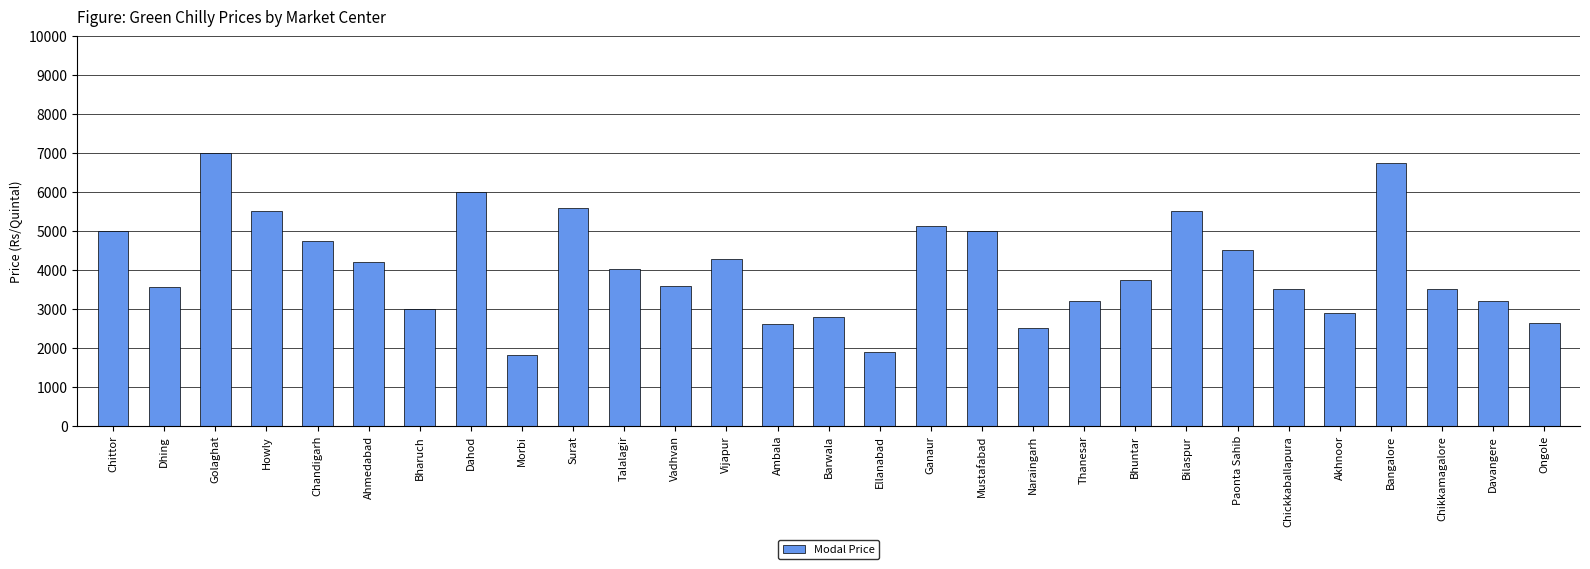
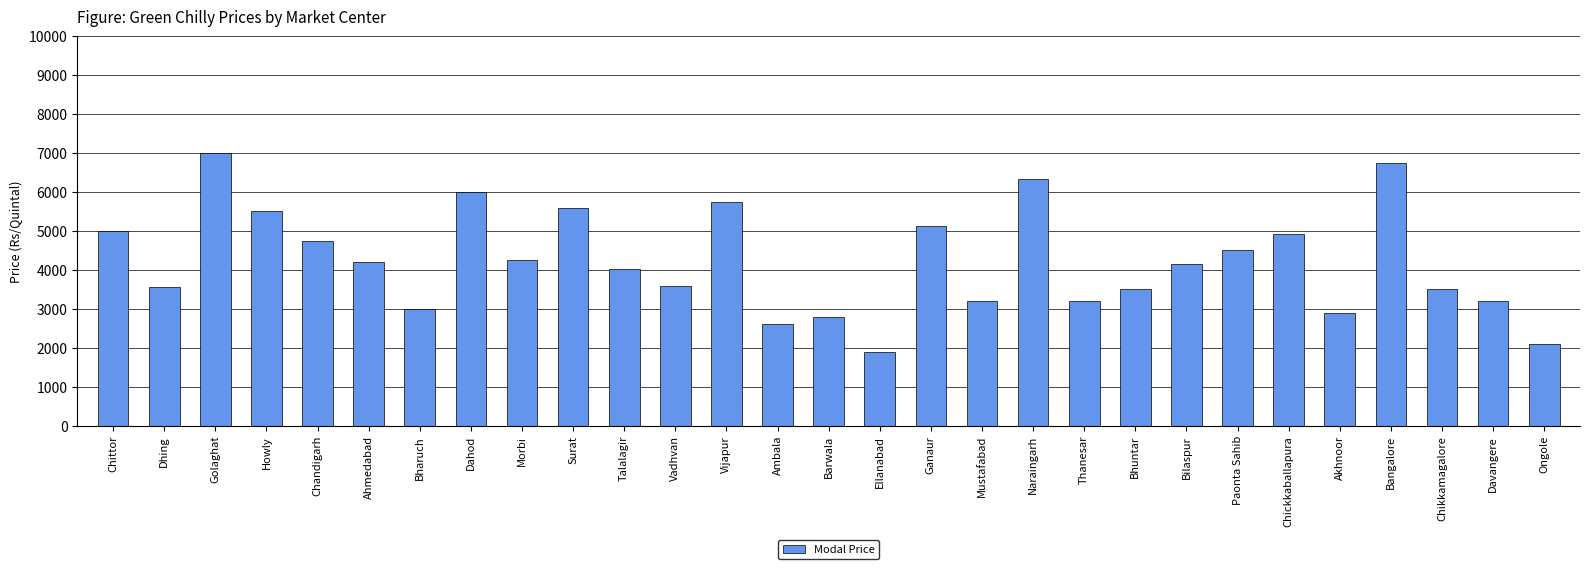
Morbi: 1800 -> 4300
Vijapur: 4300 -> 5800
Mustafabad: 5000 -> 3200
Naraingarh: 2500 -> 6300
Bhuntar: 3700 -> 3500
Bilaspur: 5500 -> 4100
Chickkaballapura: 3500 -> 4900
Ongole: 2600 -> 2100
